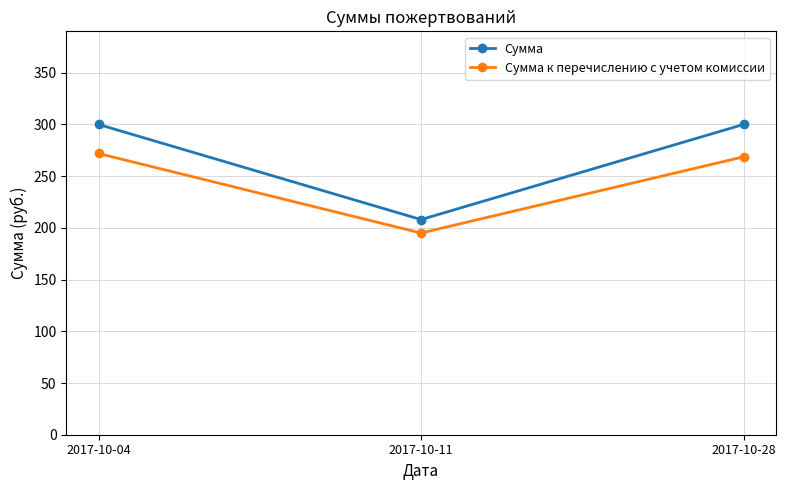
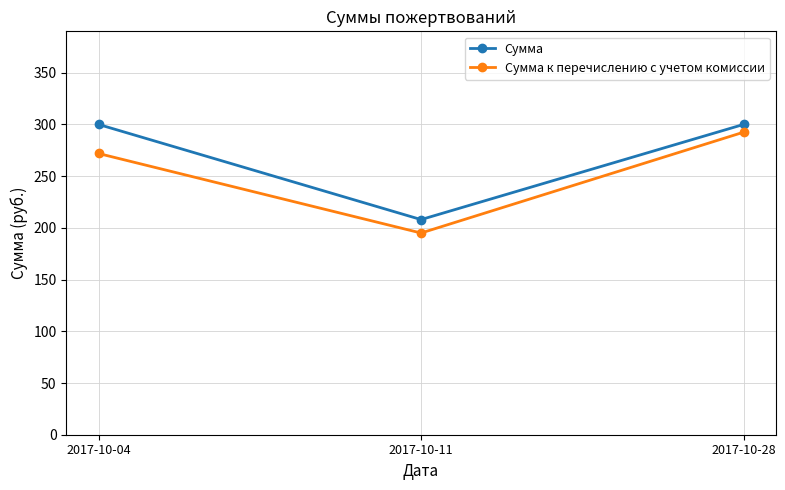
Сумма к перечислению с учетом комиссии, 2017-10-28: 269 -> 293
